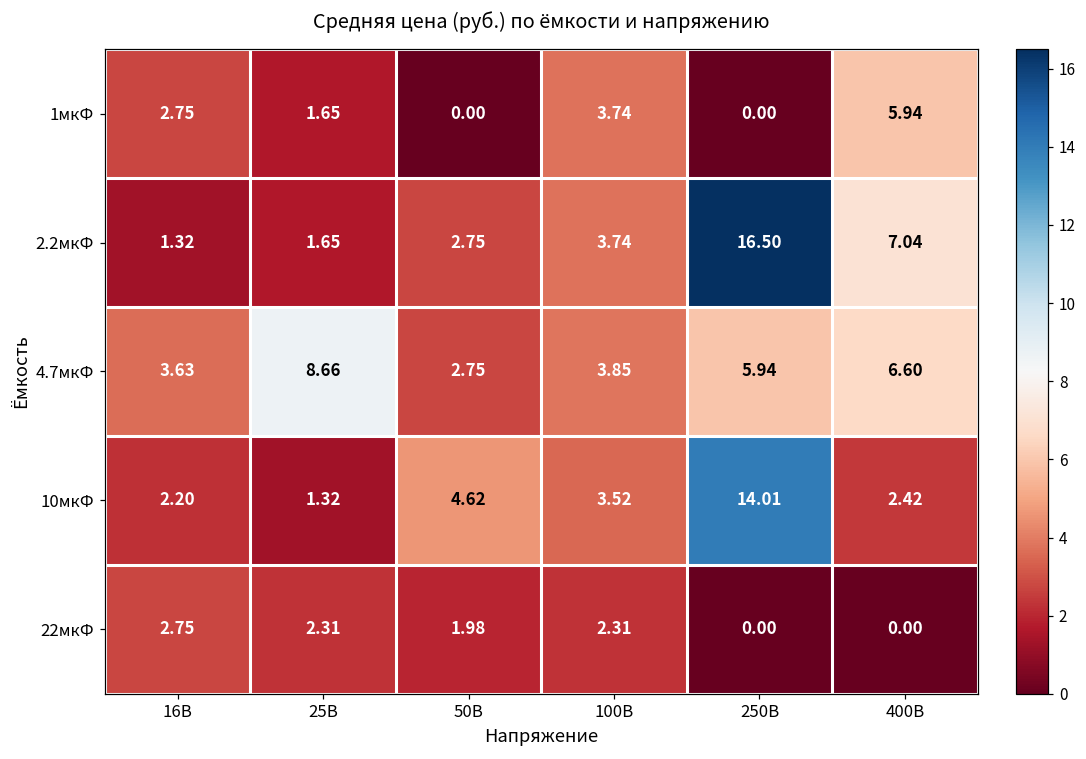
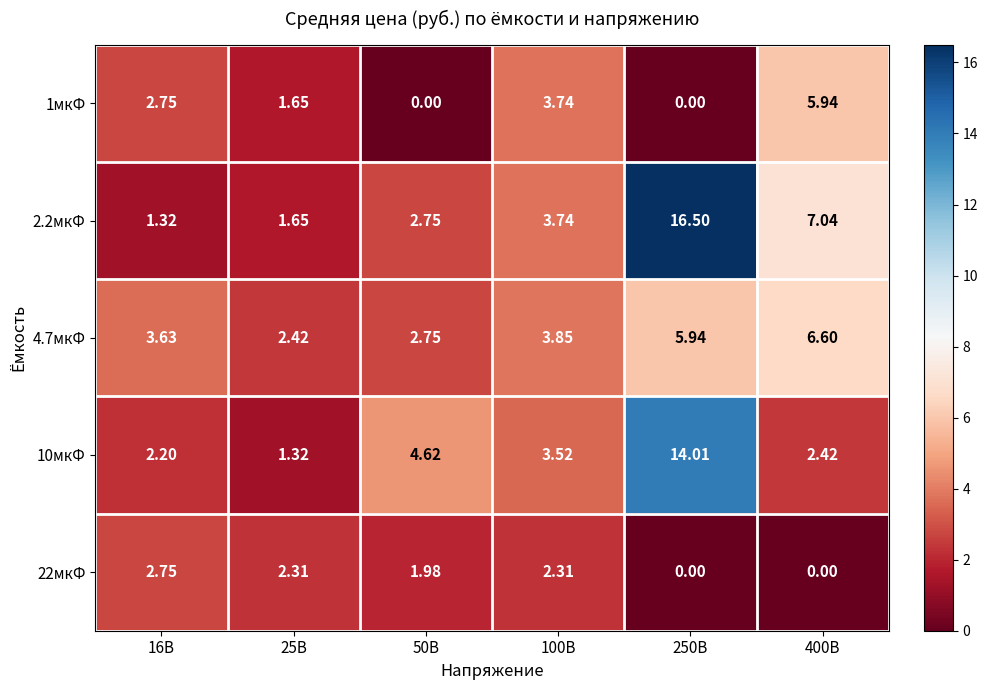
4.7мкФ, 25В: 8.66 -> 2.42
